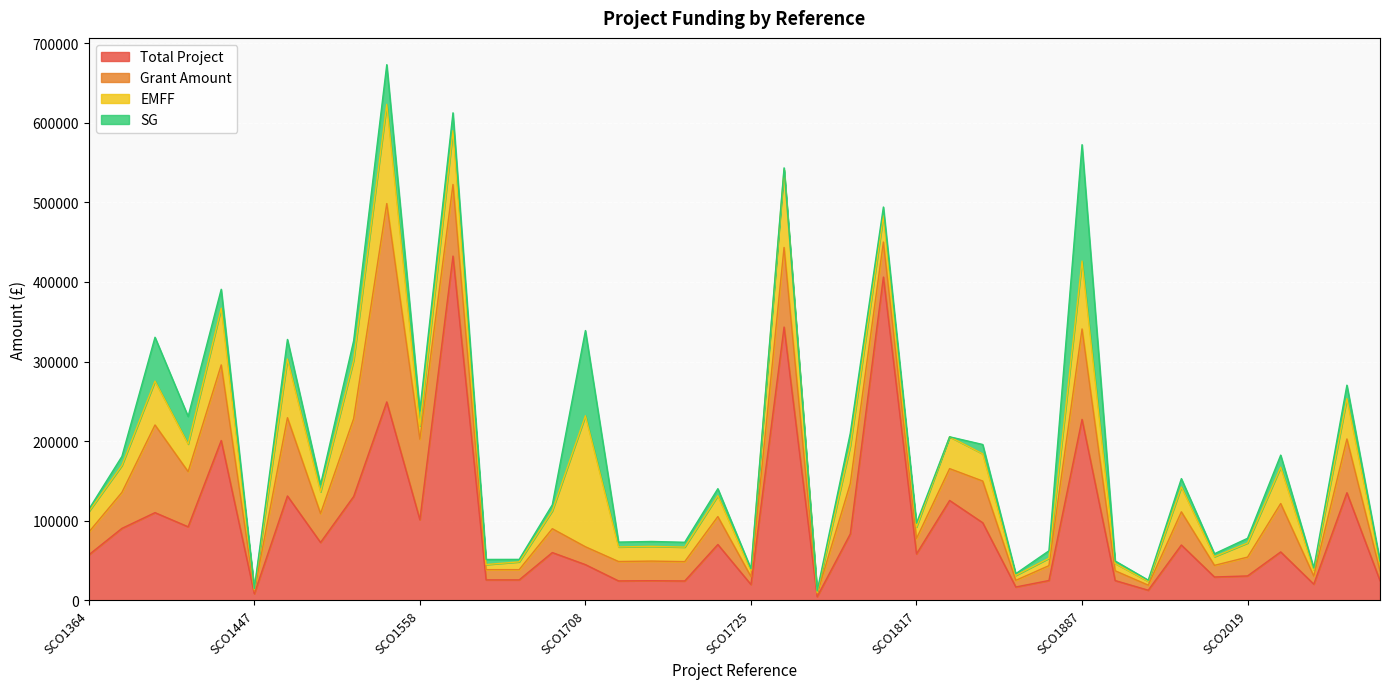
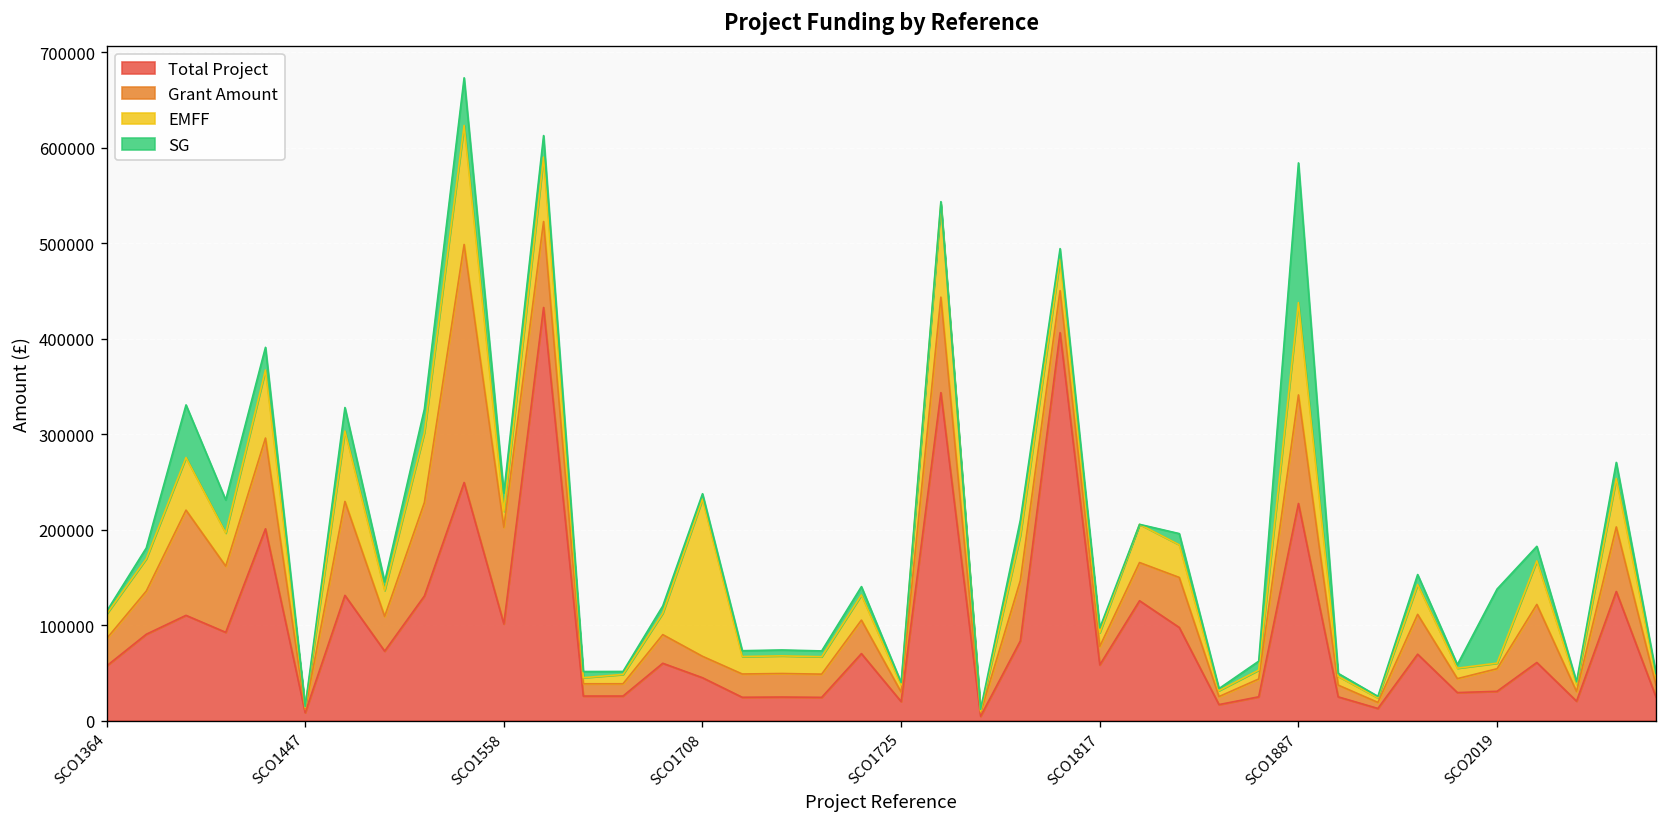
SG, SCO1708: 110000 -> 10000
EMFF, SCO1887: 90000 -> 100000
EMFF, SCO2019: 20000 -> 10000
SG, SCO2019: 10000 -> 80000
